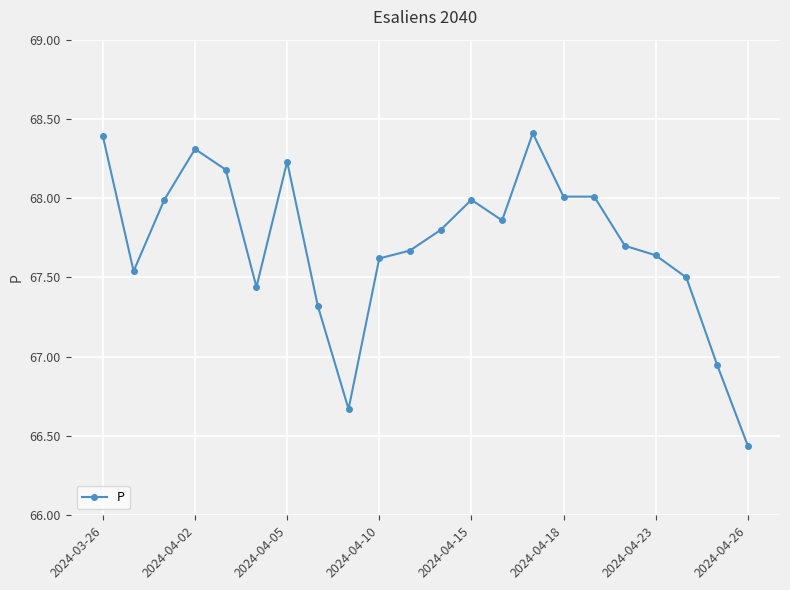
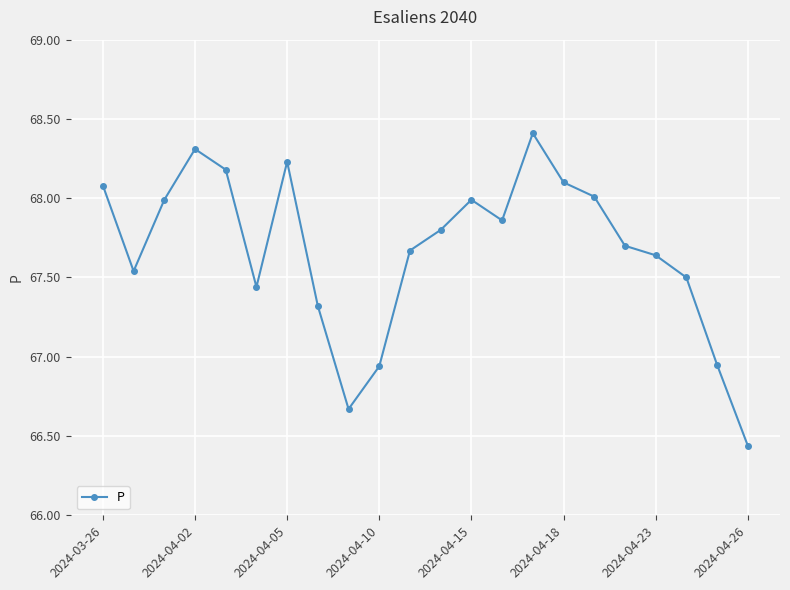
2024-03-26: 68.39 -> 68.08
2024-04-10: 67.62 -> 66.94
2024-04-18: 68.01 -> 68.10
